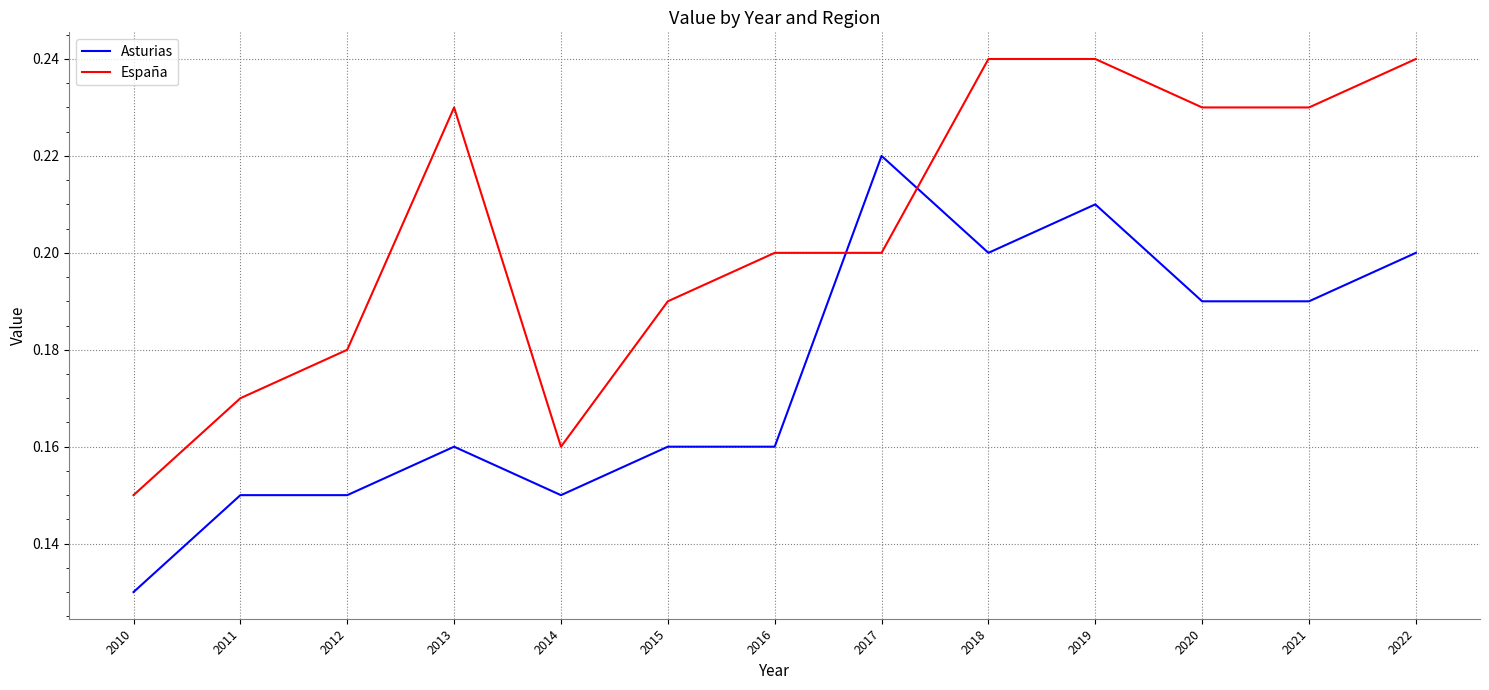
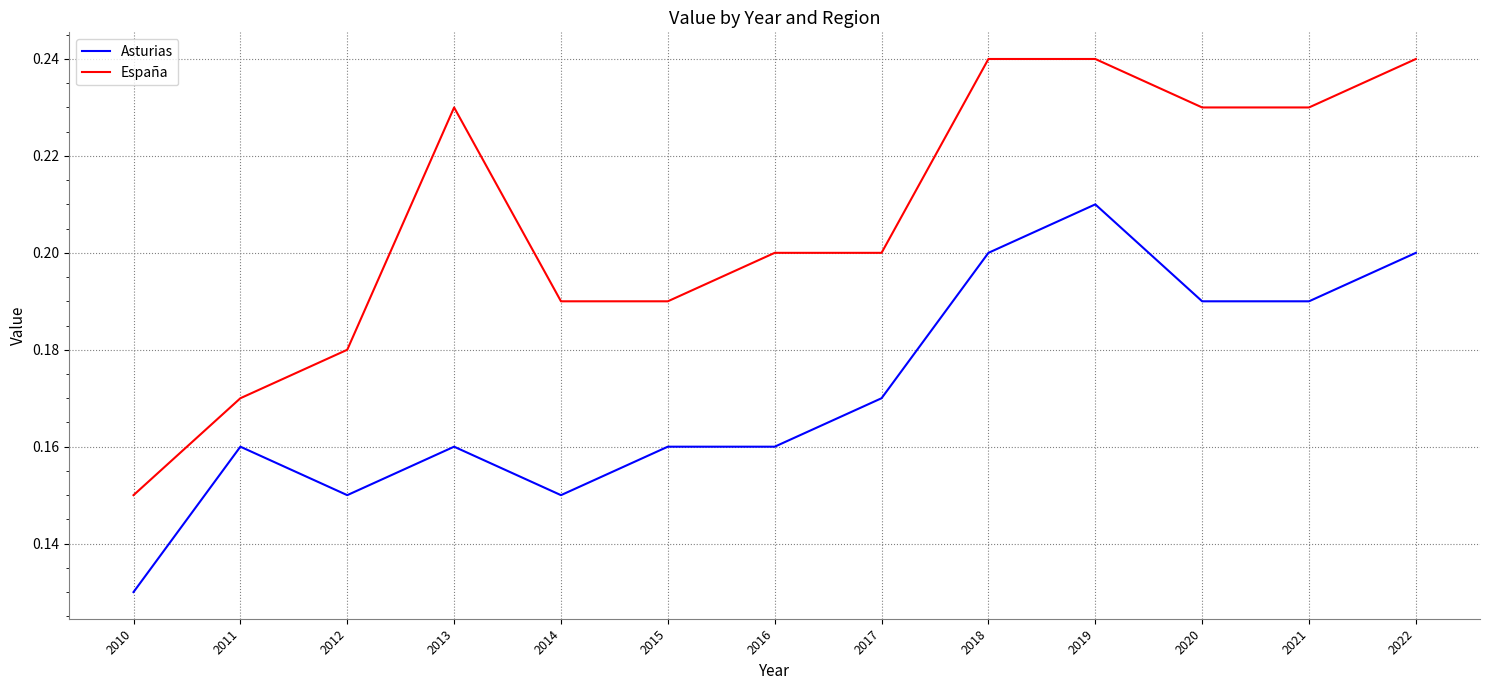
Asturias, 2011: 0.15 -> 0.16
España, 2014: 0.16 -> 0.19
Asturias, 2017: 0.22 -> 0.17
